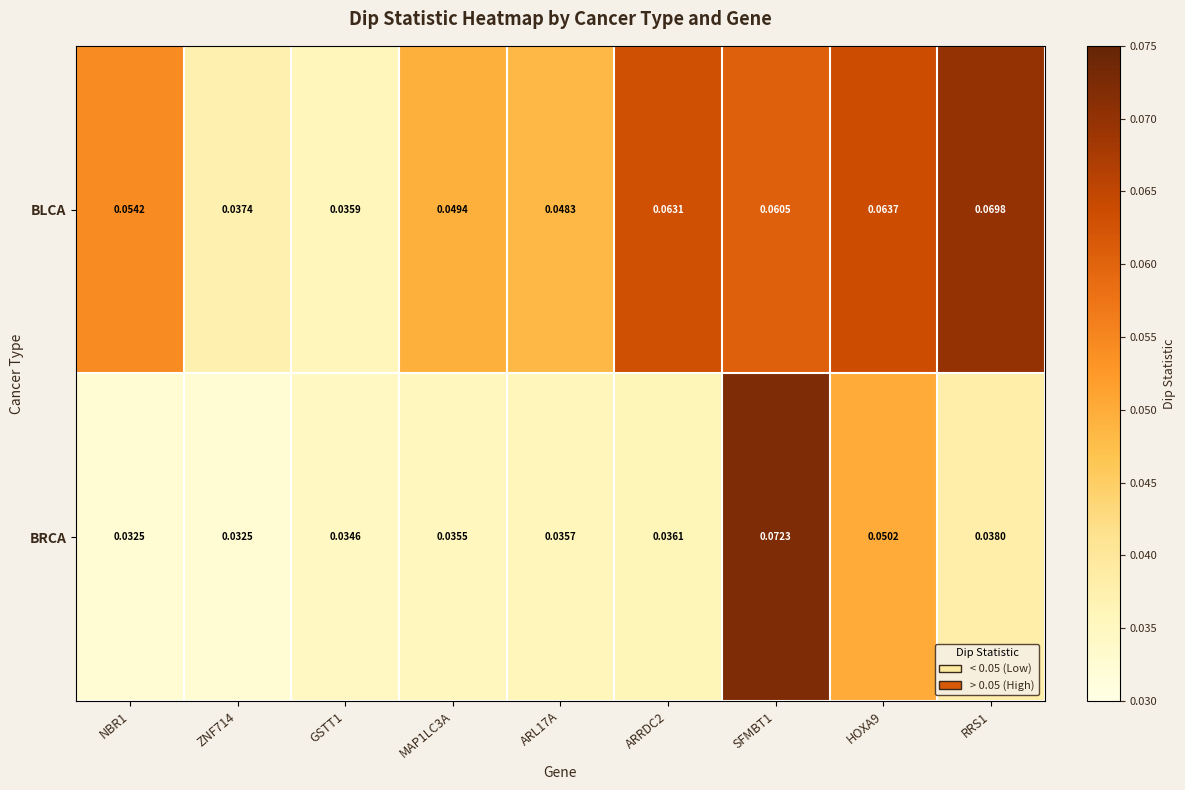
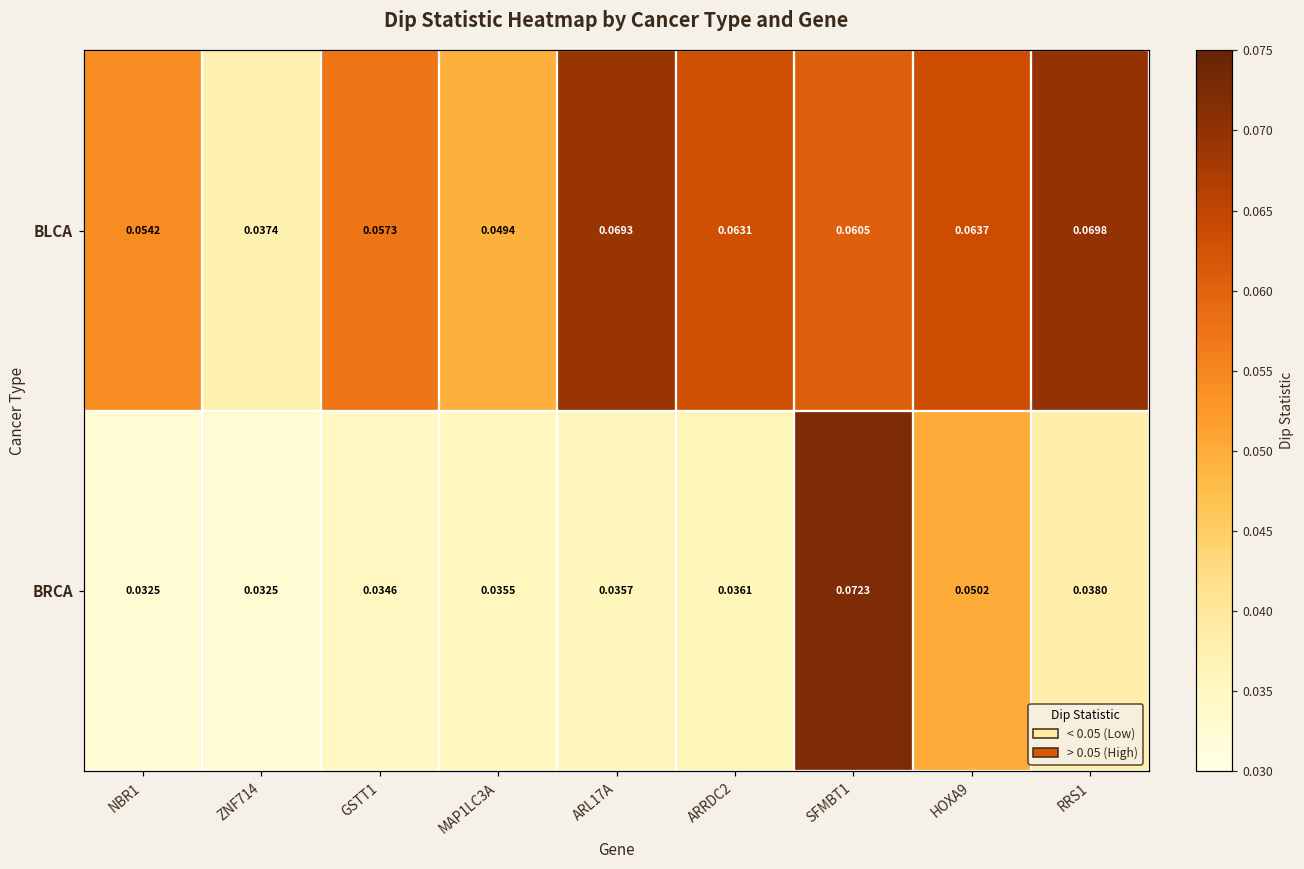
BLCA, GSTT1: 0.0359 -> 0.0573
BLCA, ARL17A: 0.0483 -> 0.0693
